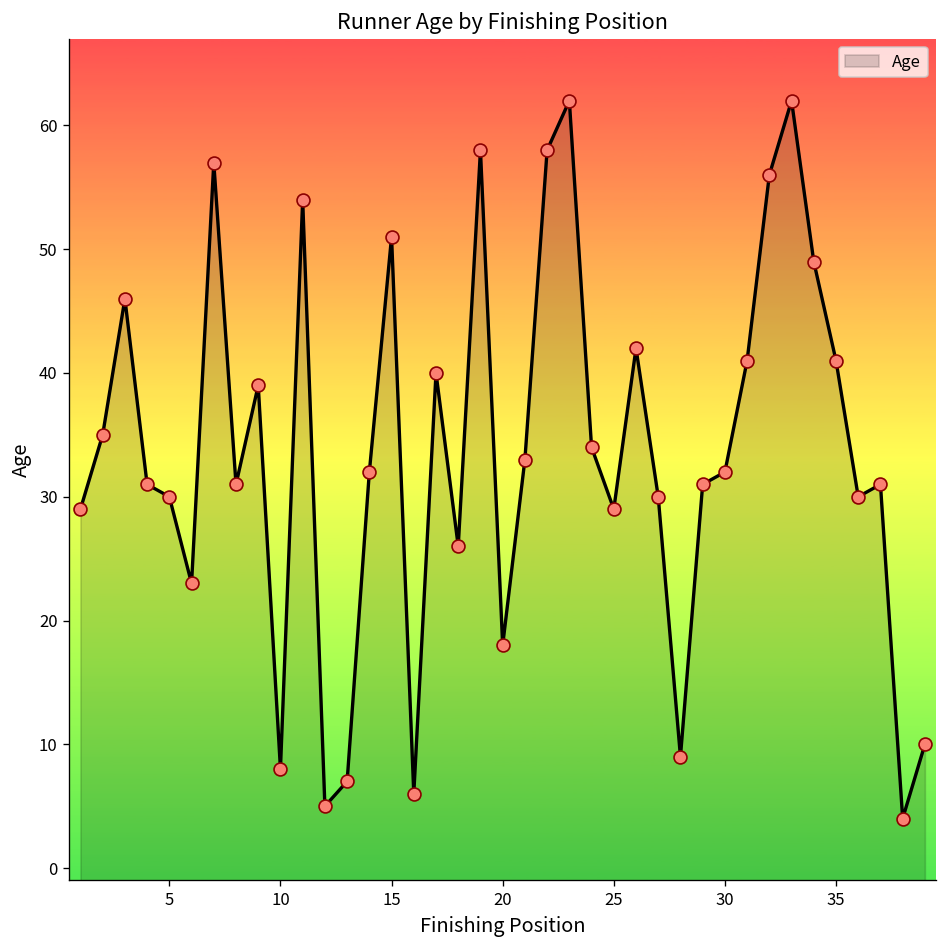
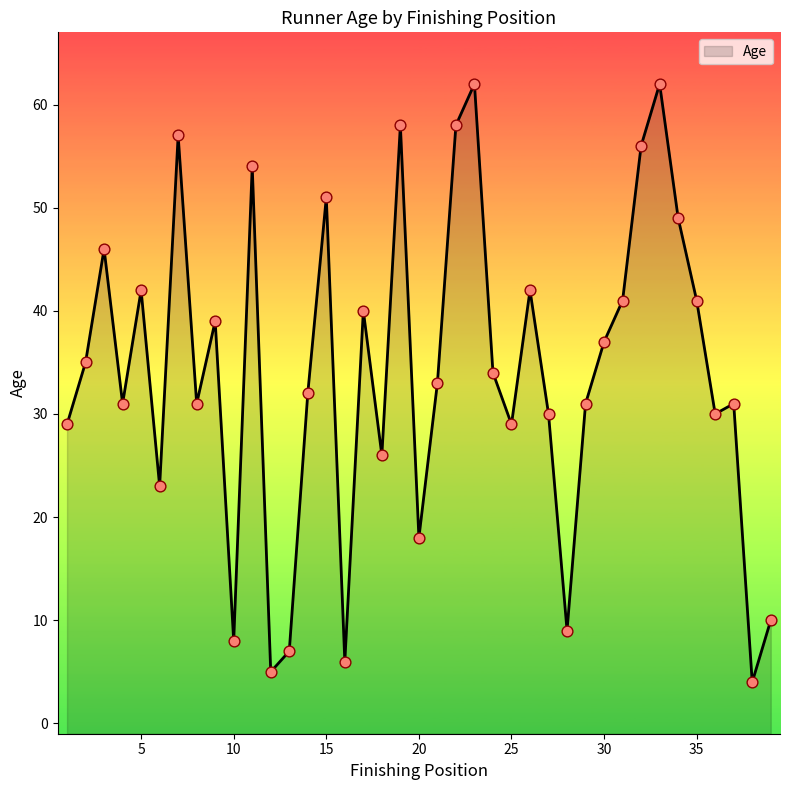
5: 30 -> 42
30: 32 -> 37
